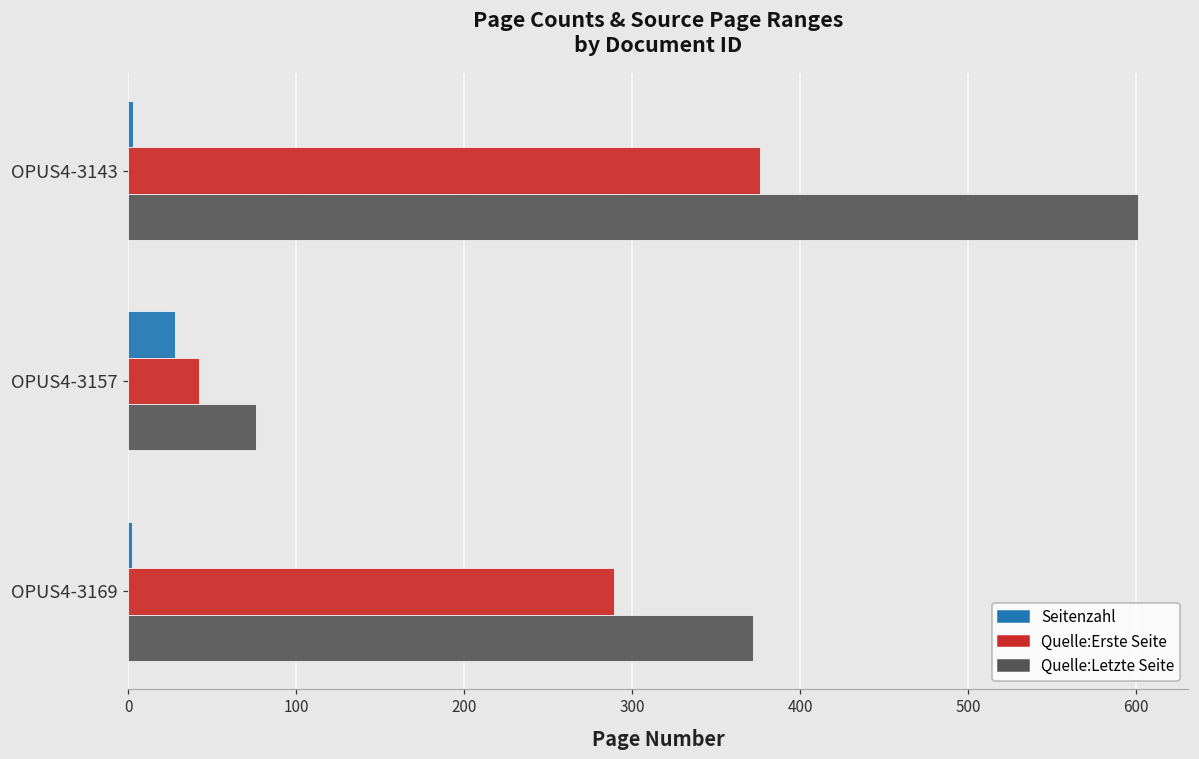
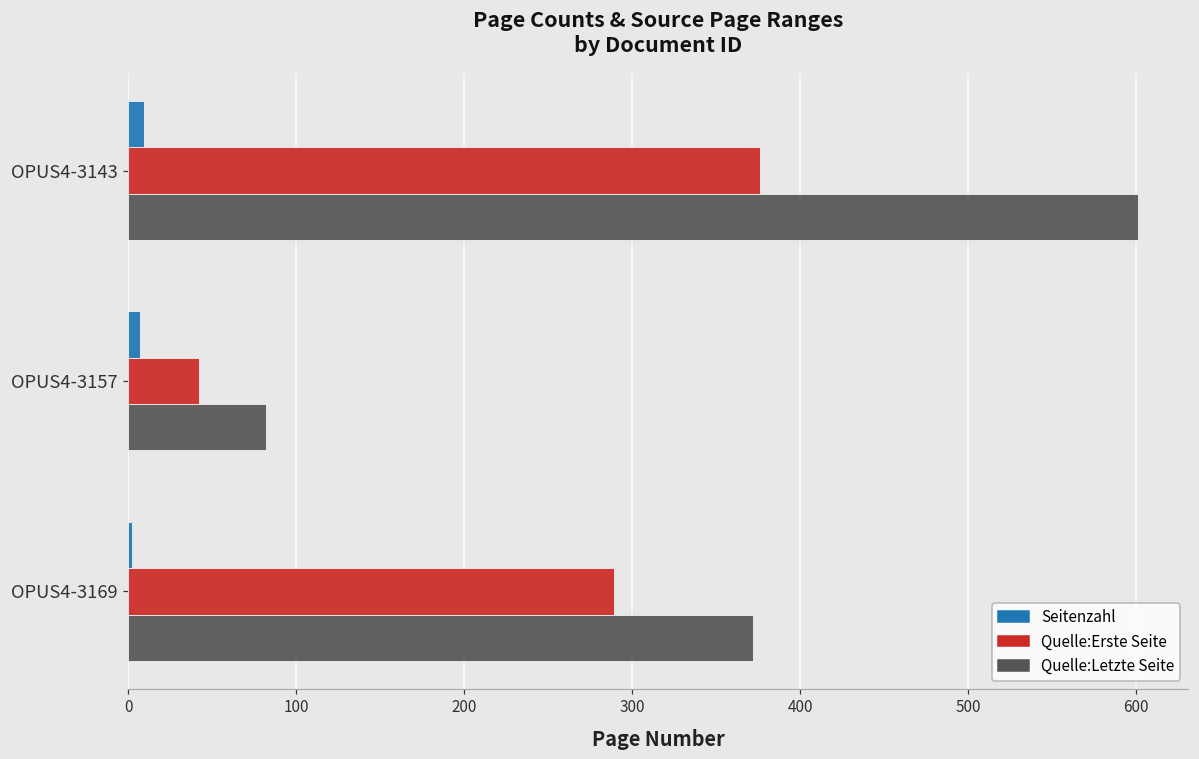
Seitenzahl, OPUS4-3143: 3 -> 9
Seitenzahl, OPUS4-3157: 28 -> 7
Quelle:Letzte Seite, OPUS4-3157: 76 -> 82
